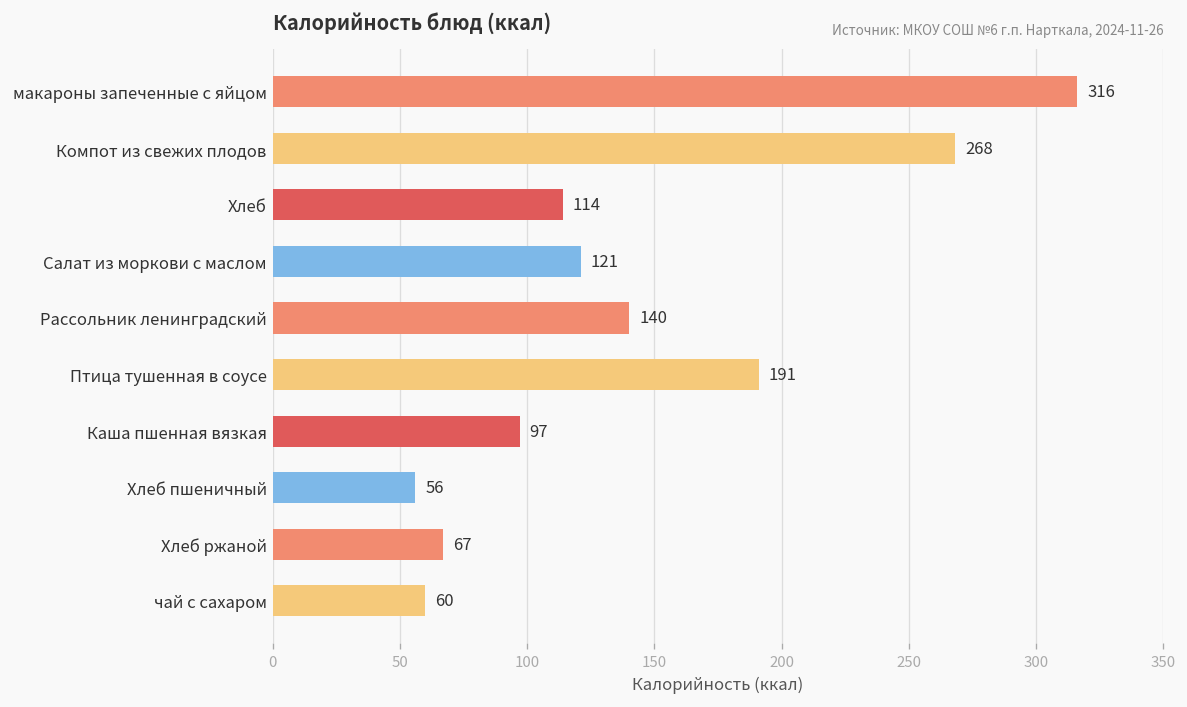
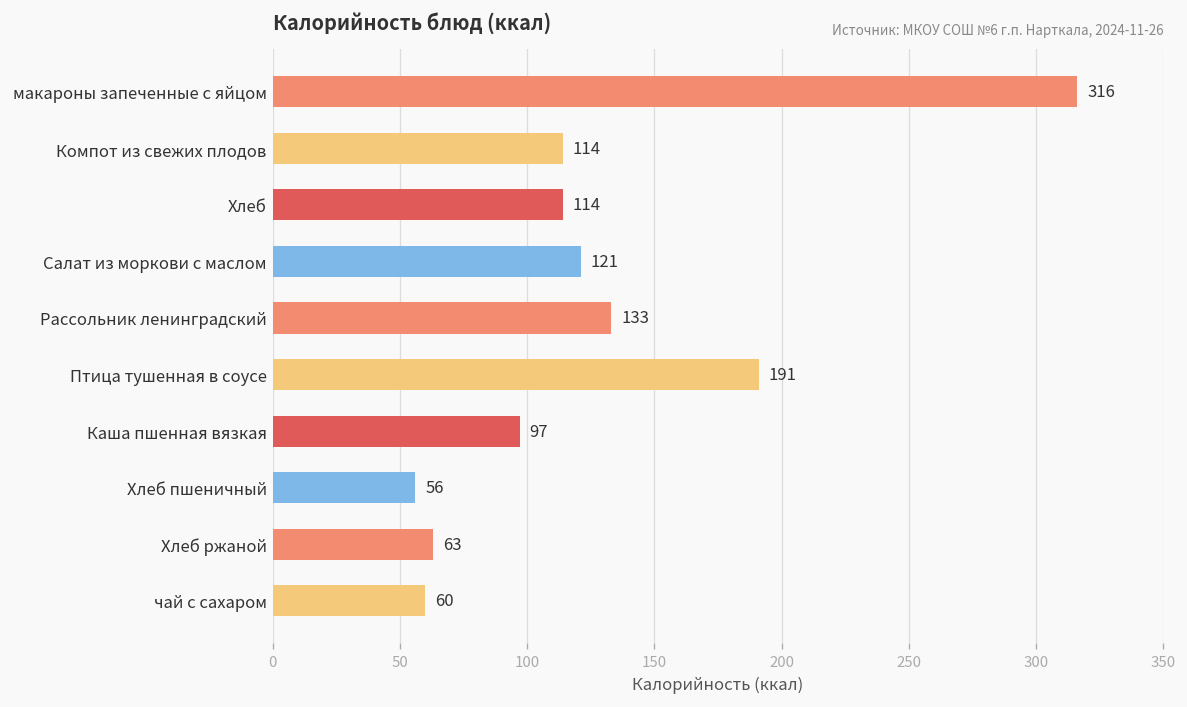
Компот из свежих плодов: 268 -> 114
Рассольник ленинградский: 140 -> 133
Хлеб ржаной: 67 -> 63
